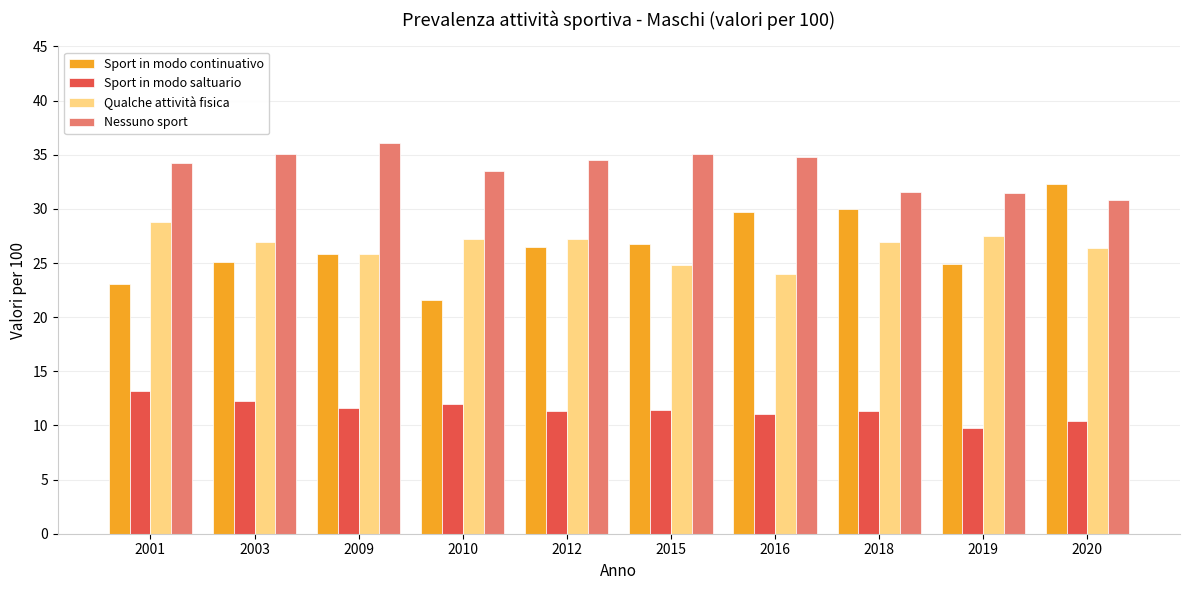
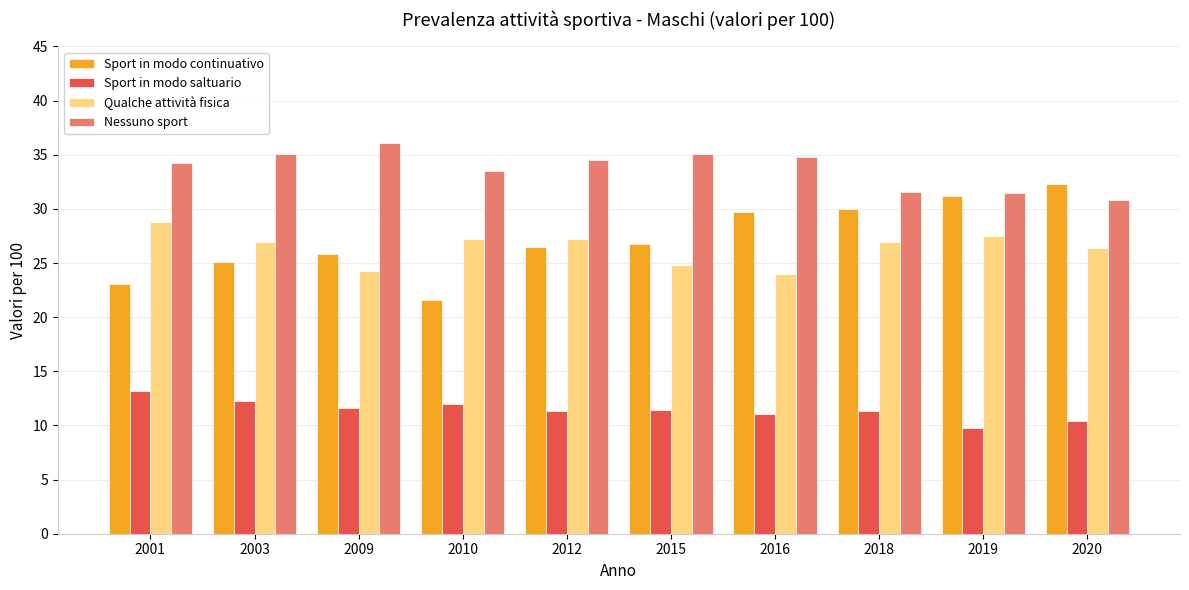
Qualche attività fisica, 2009: 25.8 -> 24.3
Sport in modo continuativo, 2019: 24.9 -> 31.2
